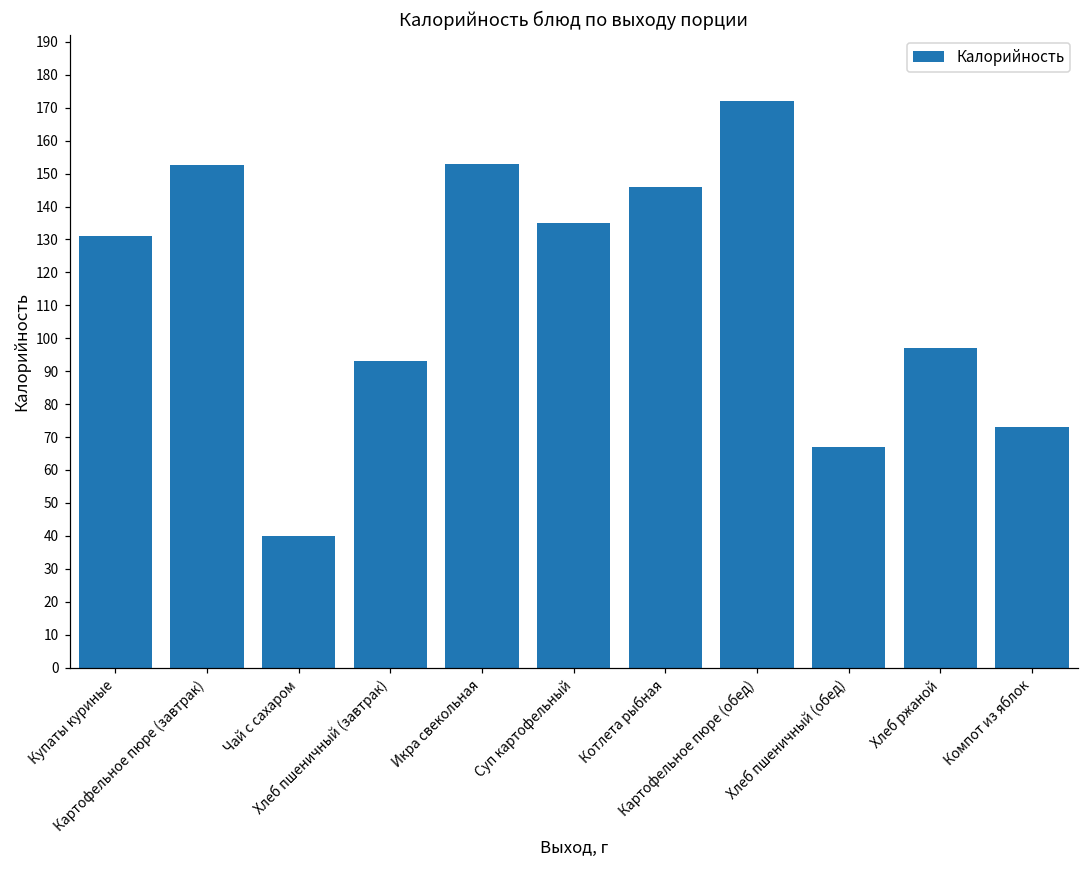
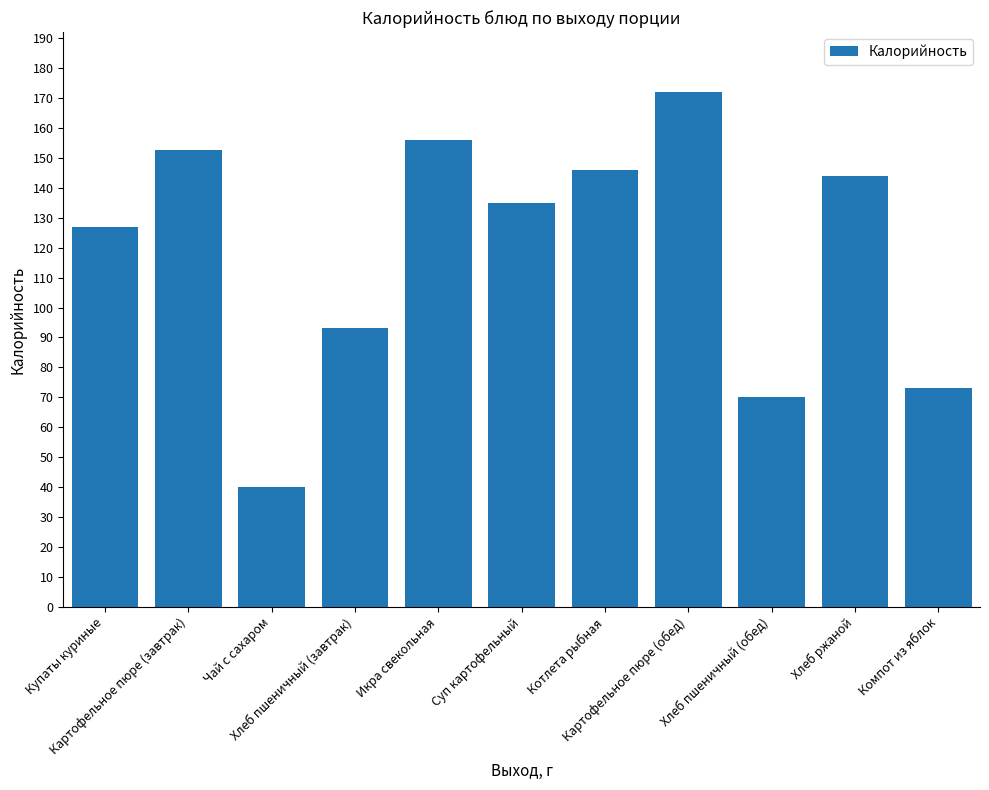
Купаты куриные: 131 -> 127
Икра свекольная: 153 -> 156
Хлеб пшеничный (обед): 67 -> 70
Хлеб ржаной: 97 -> 144
